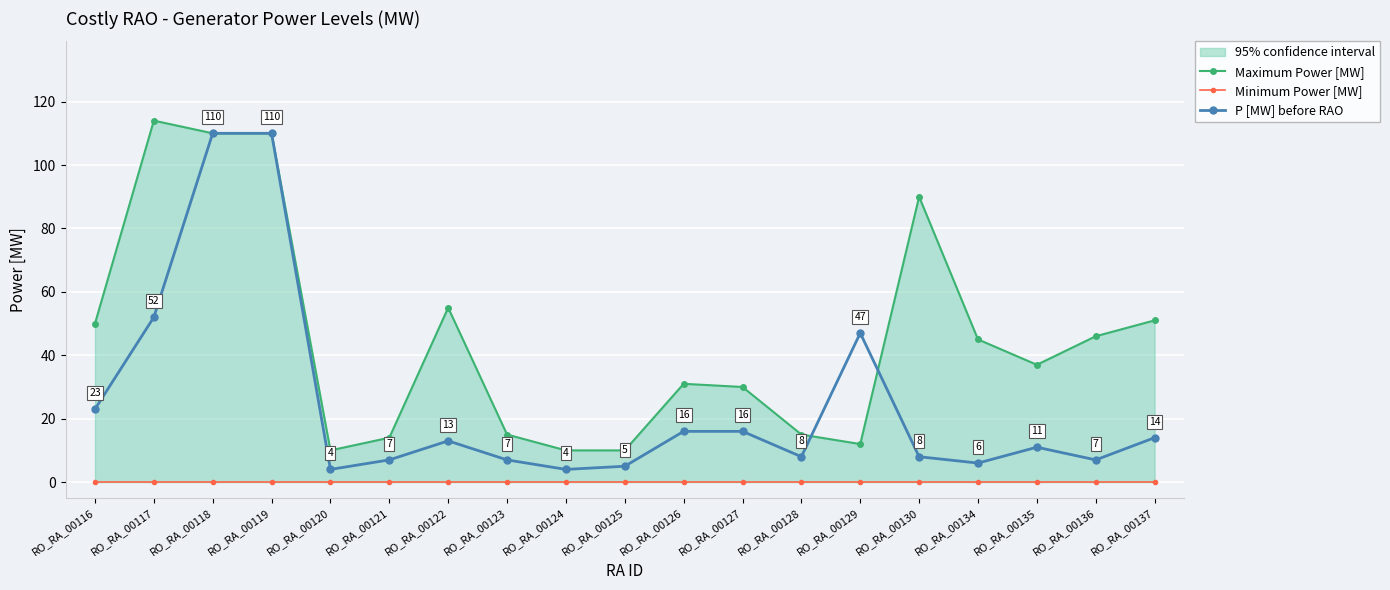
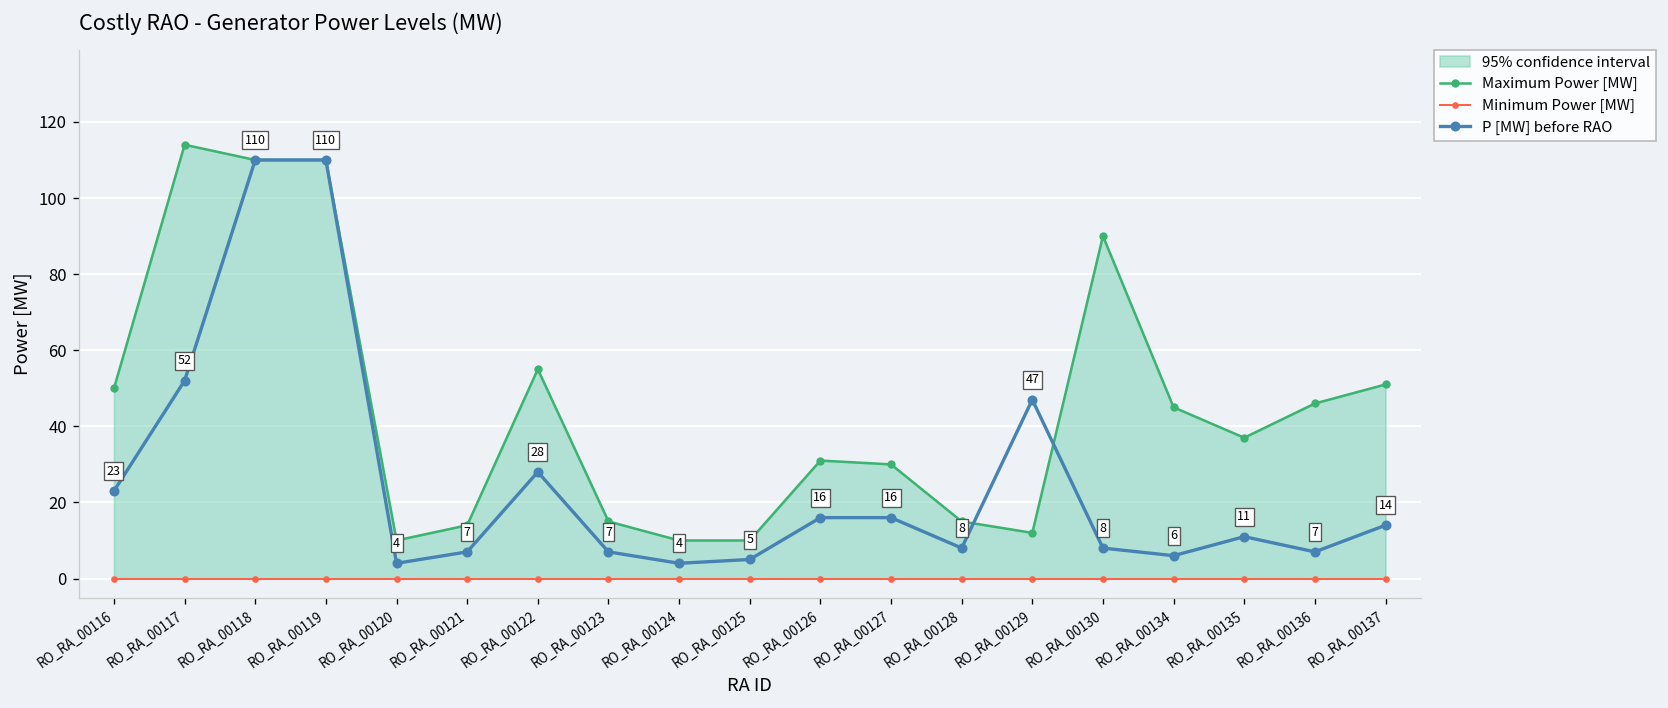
P [MW] before RAO, RO_RA_00122: 13 -> 28
